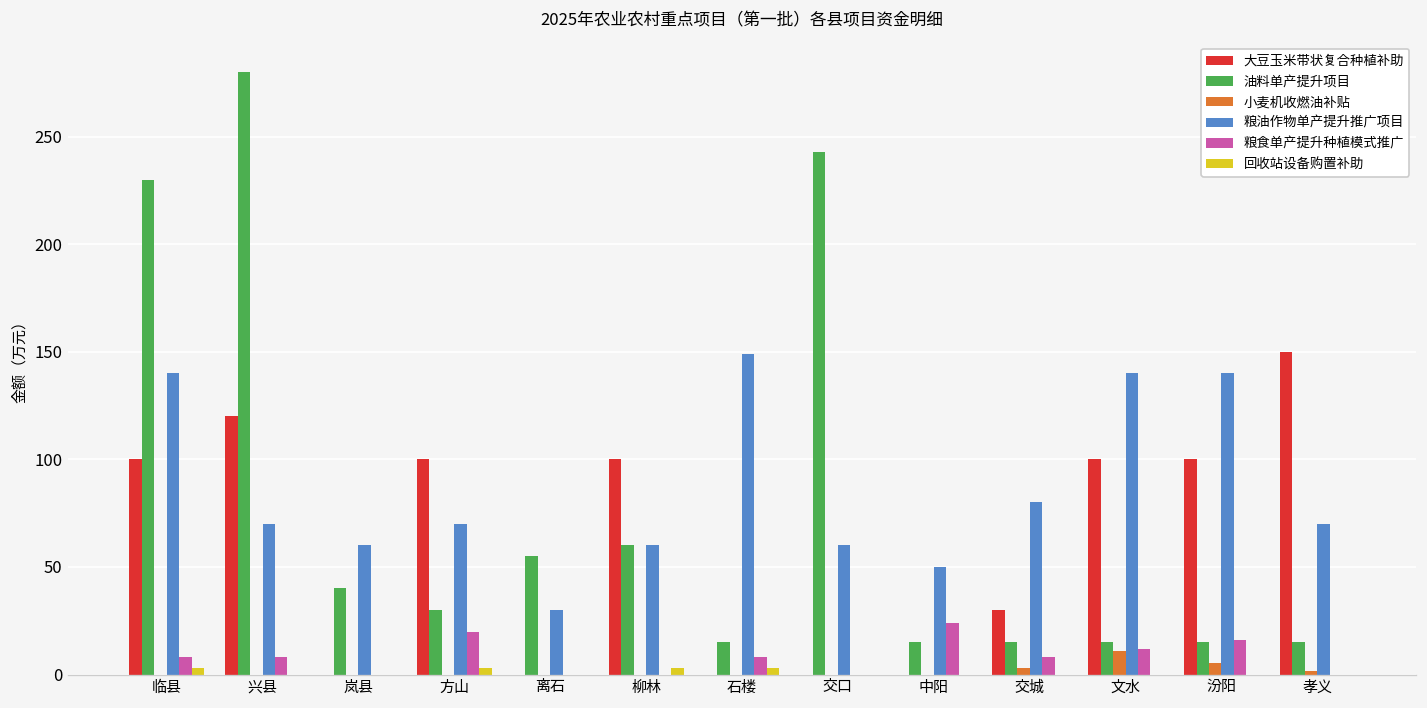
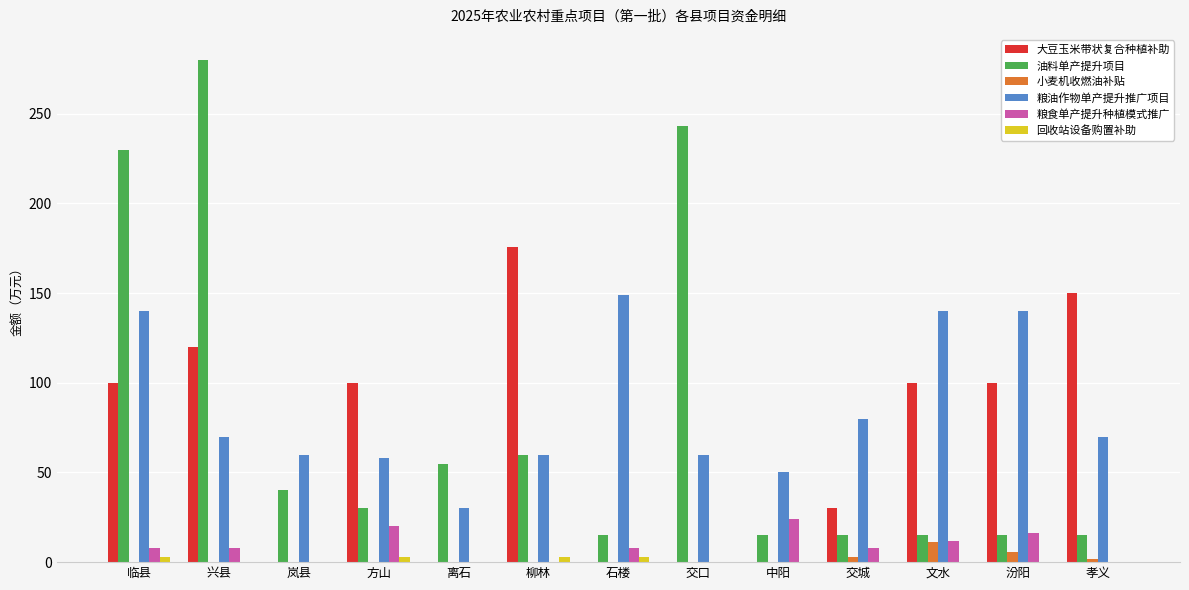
粮油作物单产提升推广项目, 方山: 70 -> 58
大豆玉米带状复合种植补助, 柳林: 100 -> 176
